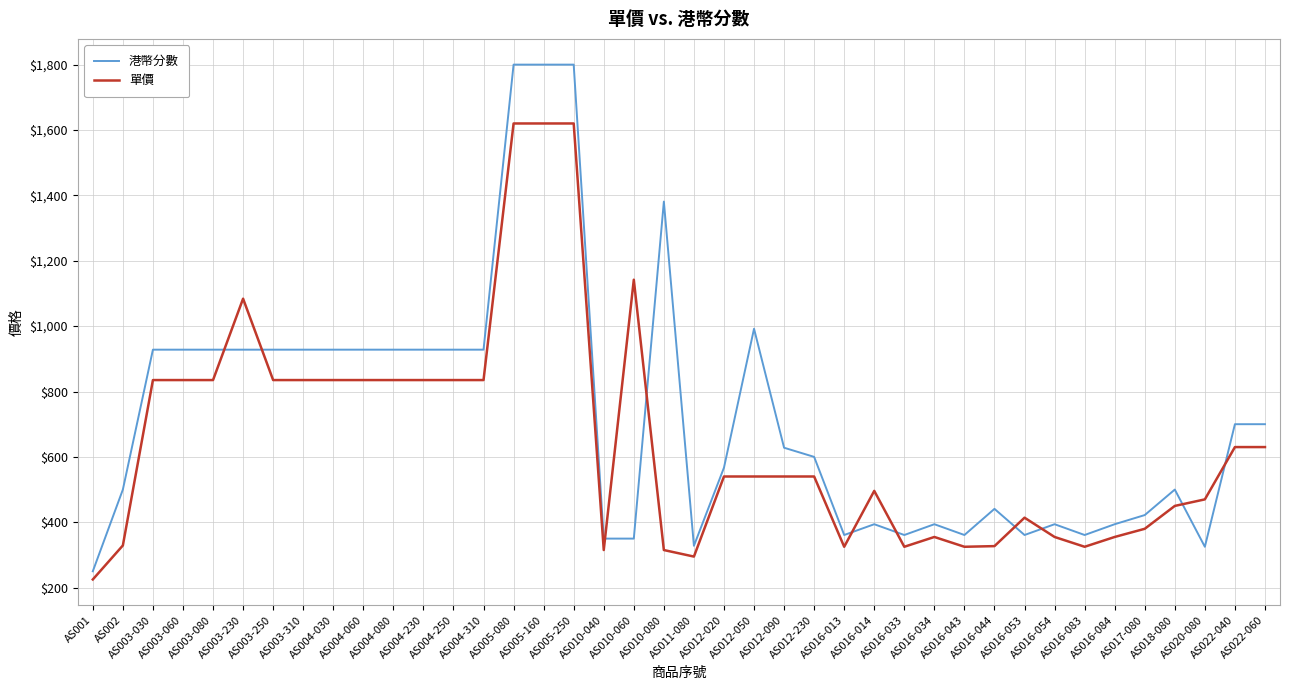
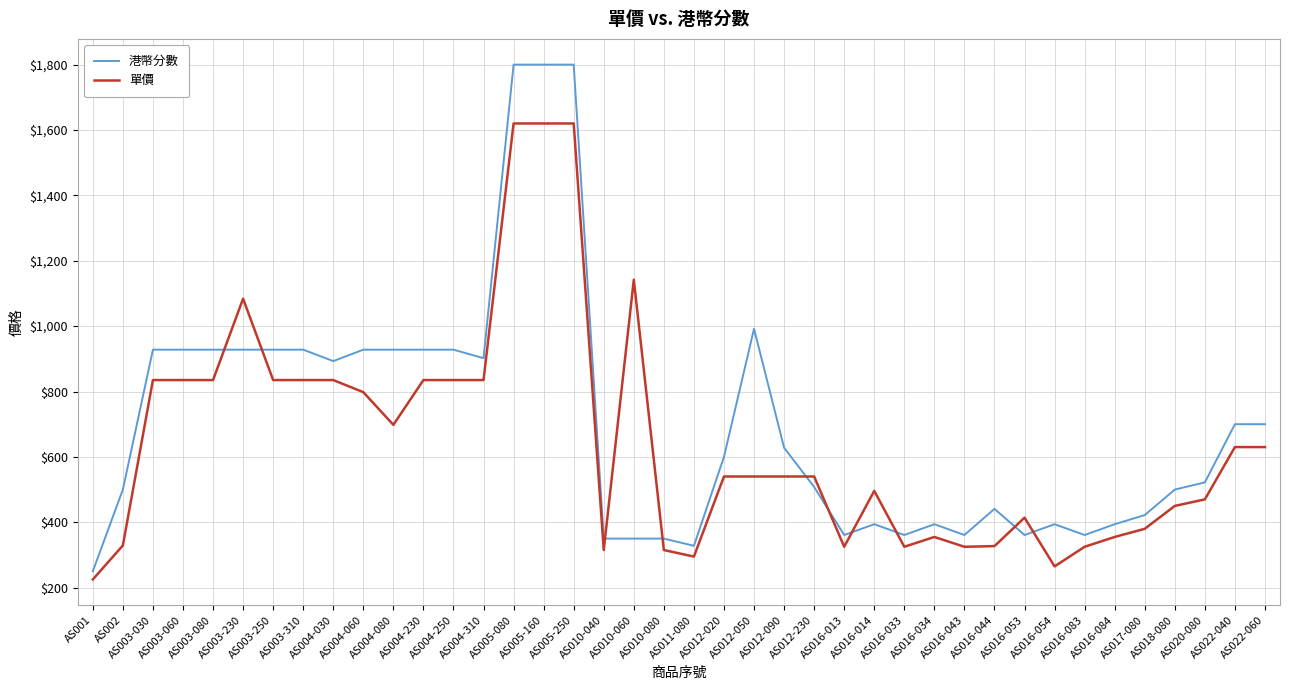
港幣分數, AS004-030: $930 -> $890
單價, AS004-060: $840 -> $800
單價, AS004-080: $840 -> $700
港幣分數, AS004-310: $930 -> $900
港幣分數, AS010-080: $1,380 -> $350
港幣分數, AS012-020: $570 -> $600
港幣分數, AS012-230: $600 -> $510
單價, AS016-054: $360 -> $270
港幣分數, AS020-080: $330 -> $520
